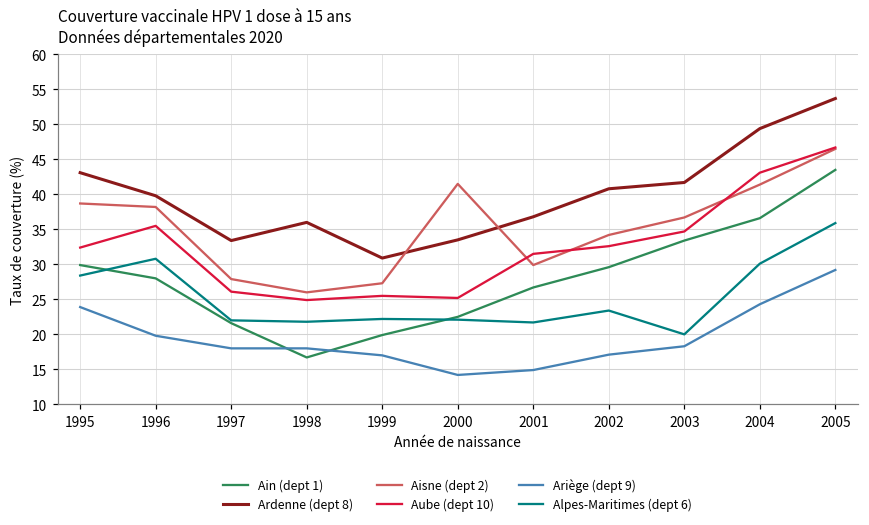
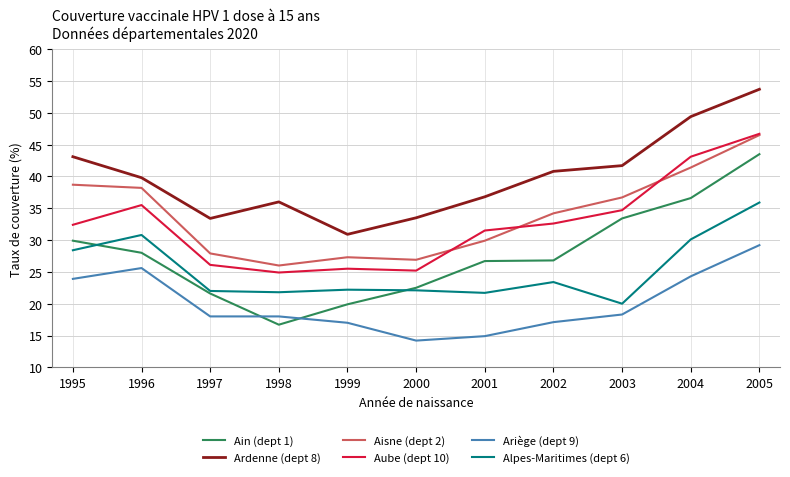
Ariège (dept 9), 1996: 20 -> 26
Aisne (dept 2), 2000: 42 -> 27
Ain (dept 1), 2002: 30 -> 27
